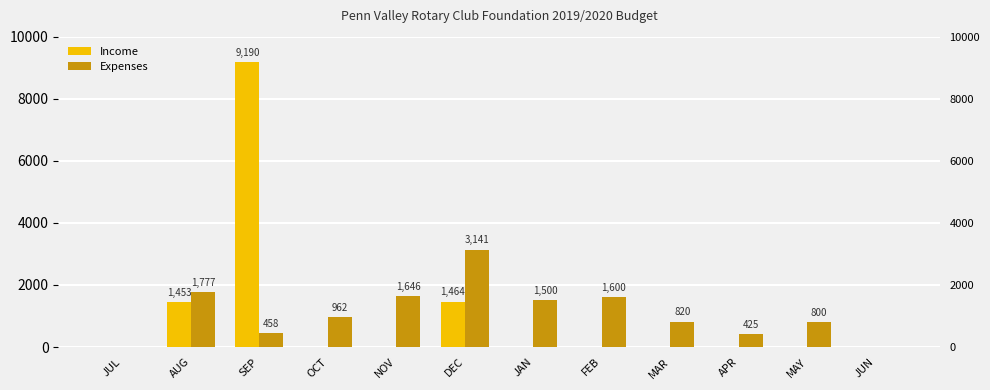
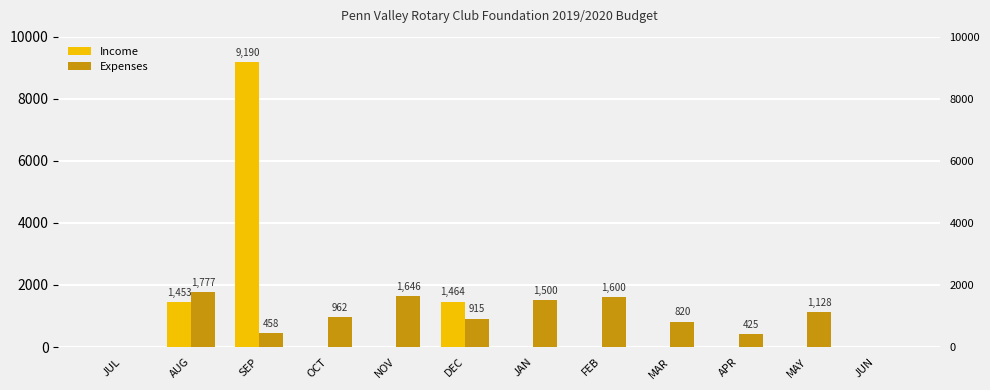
Expenses, DEC: 3,141 -> 915
Expenses, MAY: 800 -> 1,128
